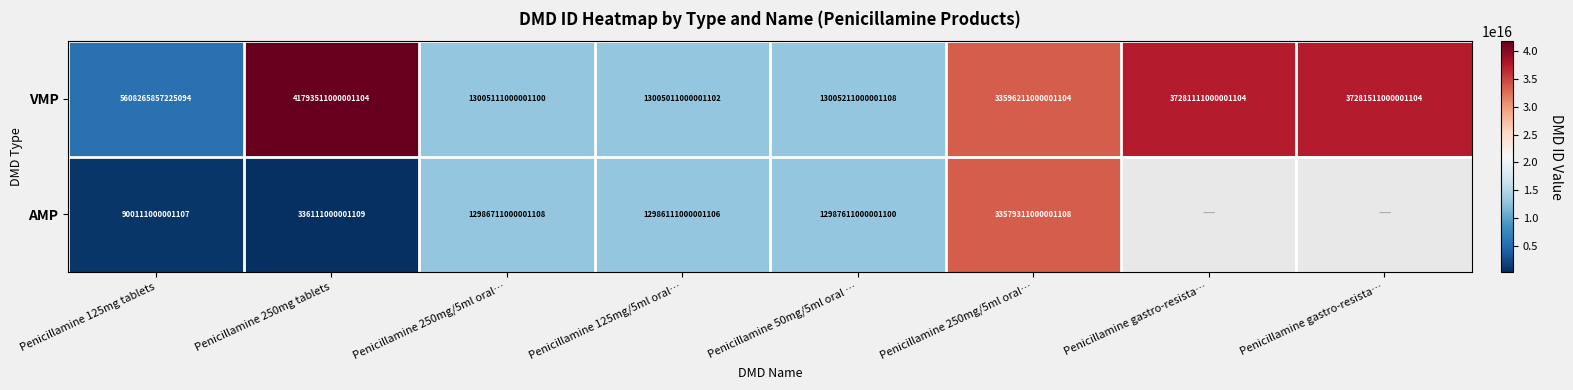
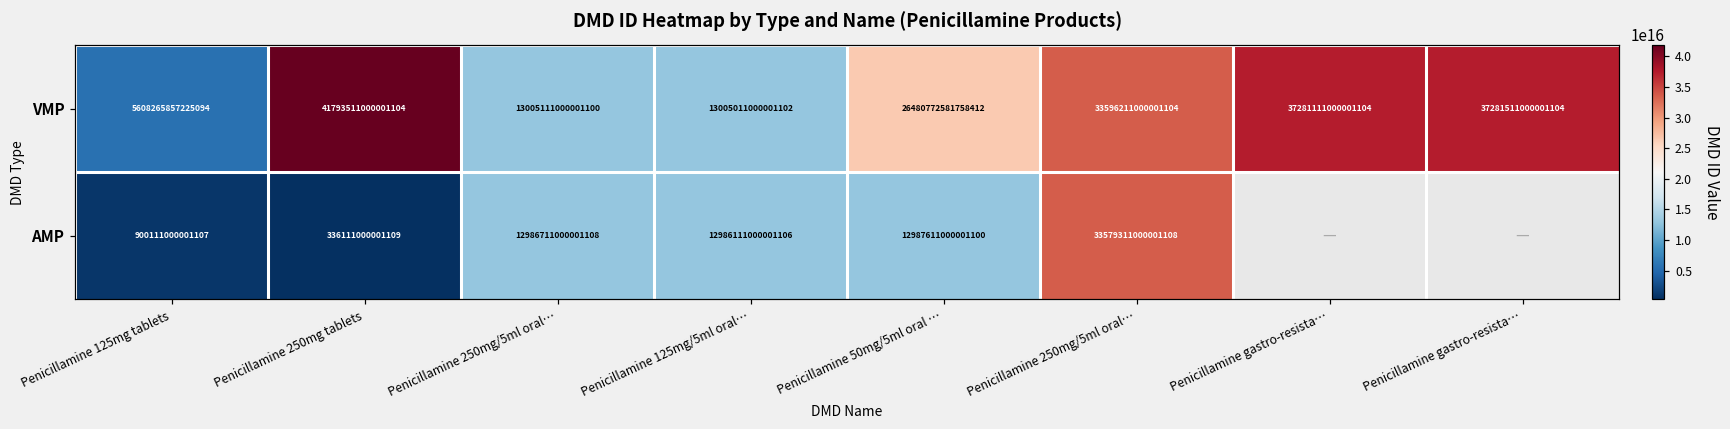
VMP, Penicillamine 50mg/5ml oral …: 13005211000001108 -> 26480772581758412
